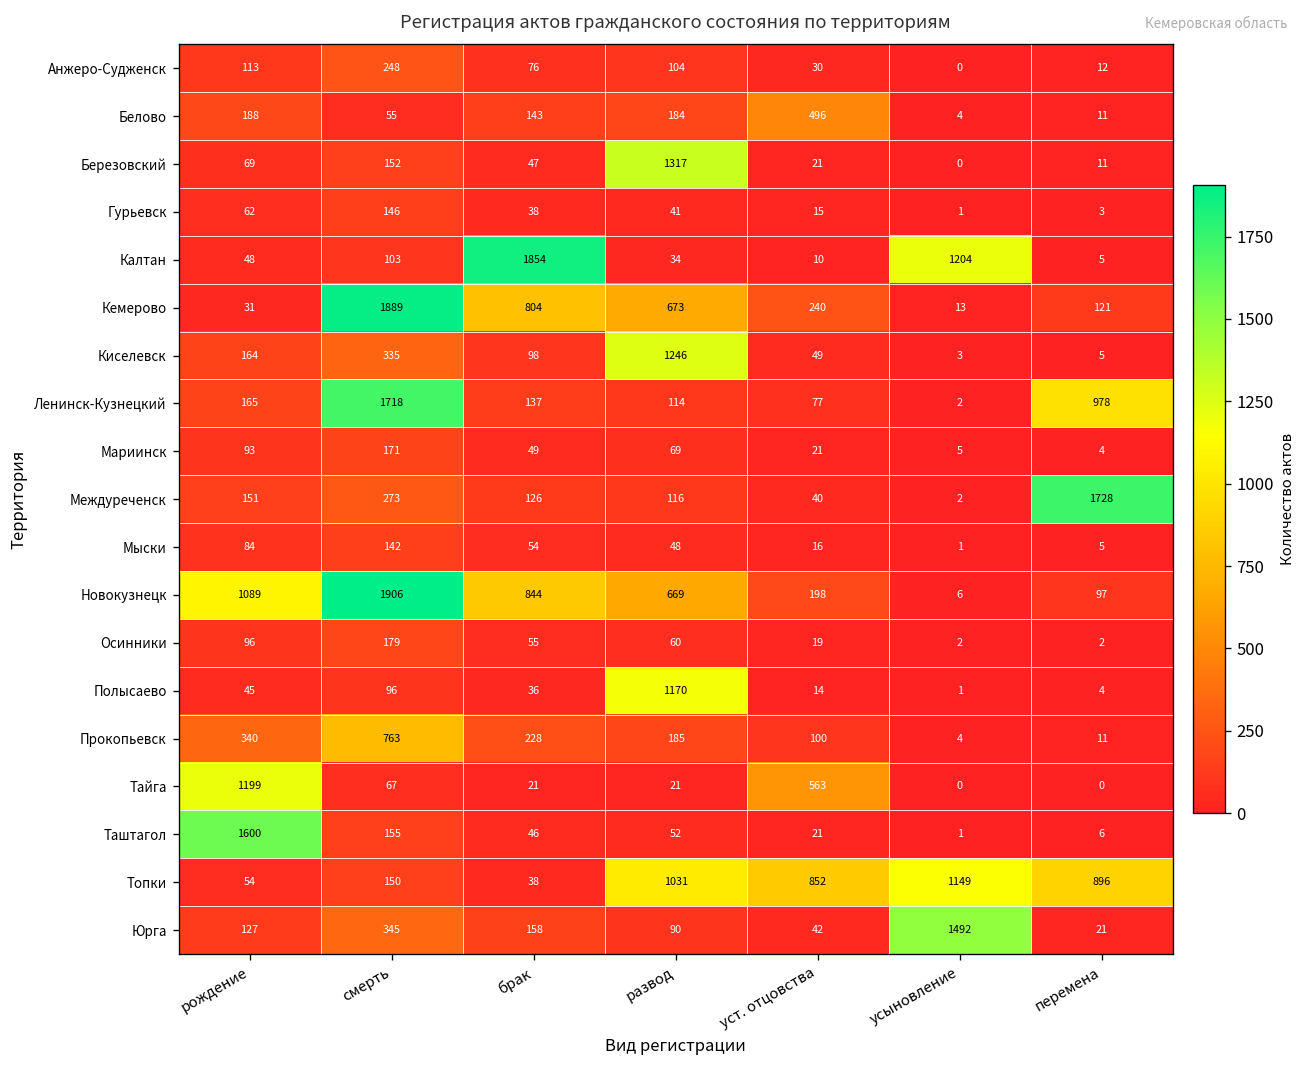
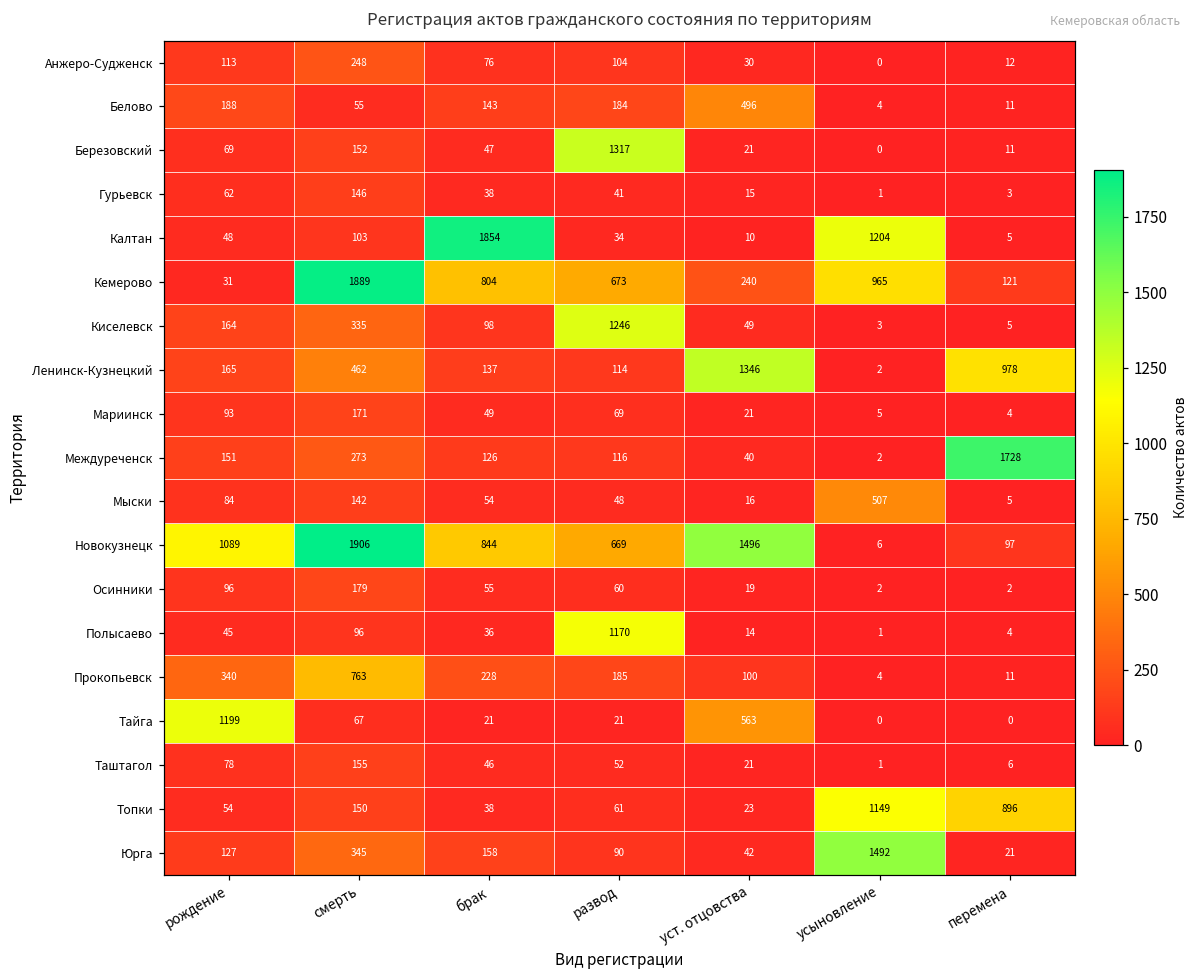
Кемерово, усыновление: 13 -> 965
Ленинск-Кузнецкий, смерть: 1718 -> 462
Ленинск-Кузнецкий, уст. отцовства: 77 -> 1346
Мыски, усыновление: 1 -> 507
Новокузнецк, уст. отцовства: 198 -> 1496
Таштагол, рождение: 1600 -> 78
Топки, развод: 1031 -> 61
Топки, уст. отцовства: 852 -> 23
